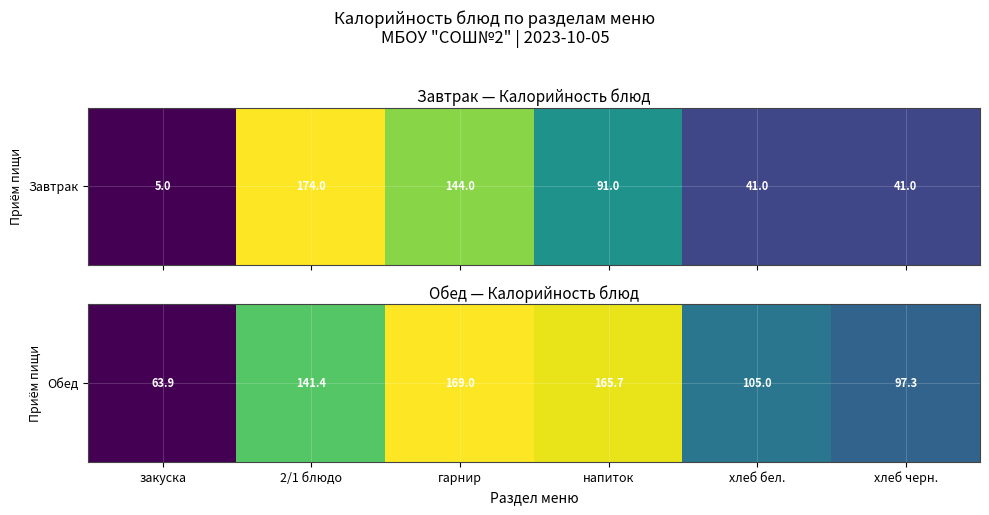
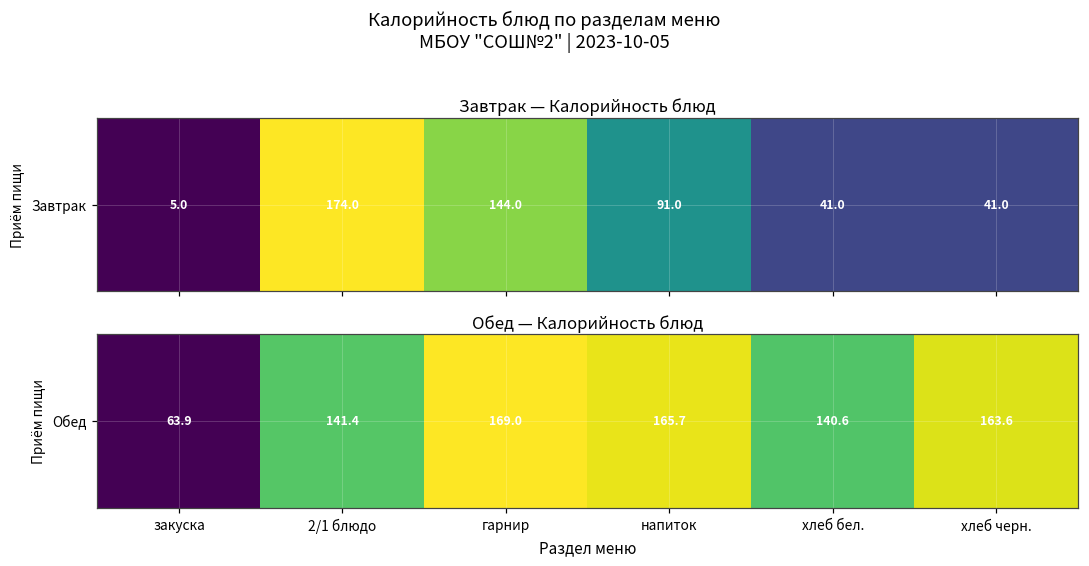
Обед — Калорийность блюд, Обед, хлеб бел.: 105.0 -> 140.6
Обед — Калорийность блюд, Обед, хлеб черн.: 97.3 -> 163.6
